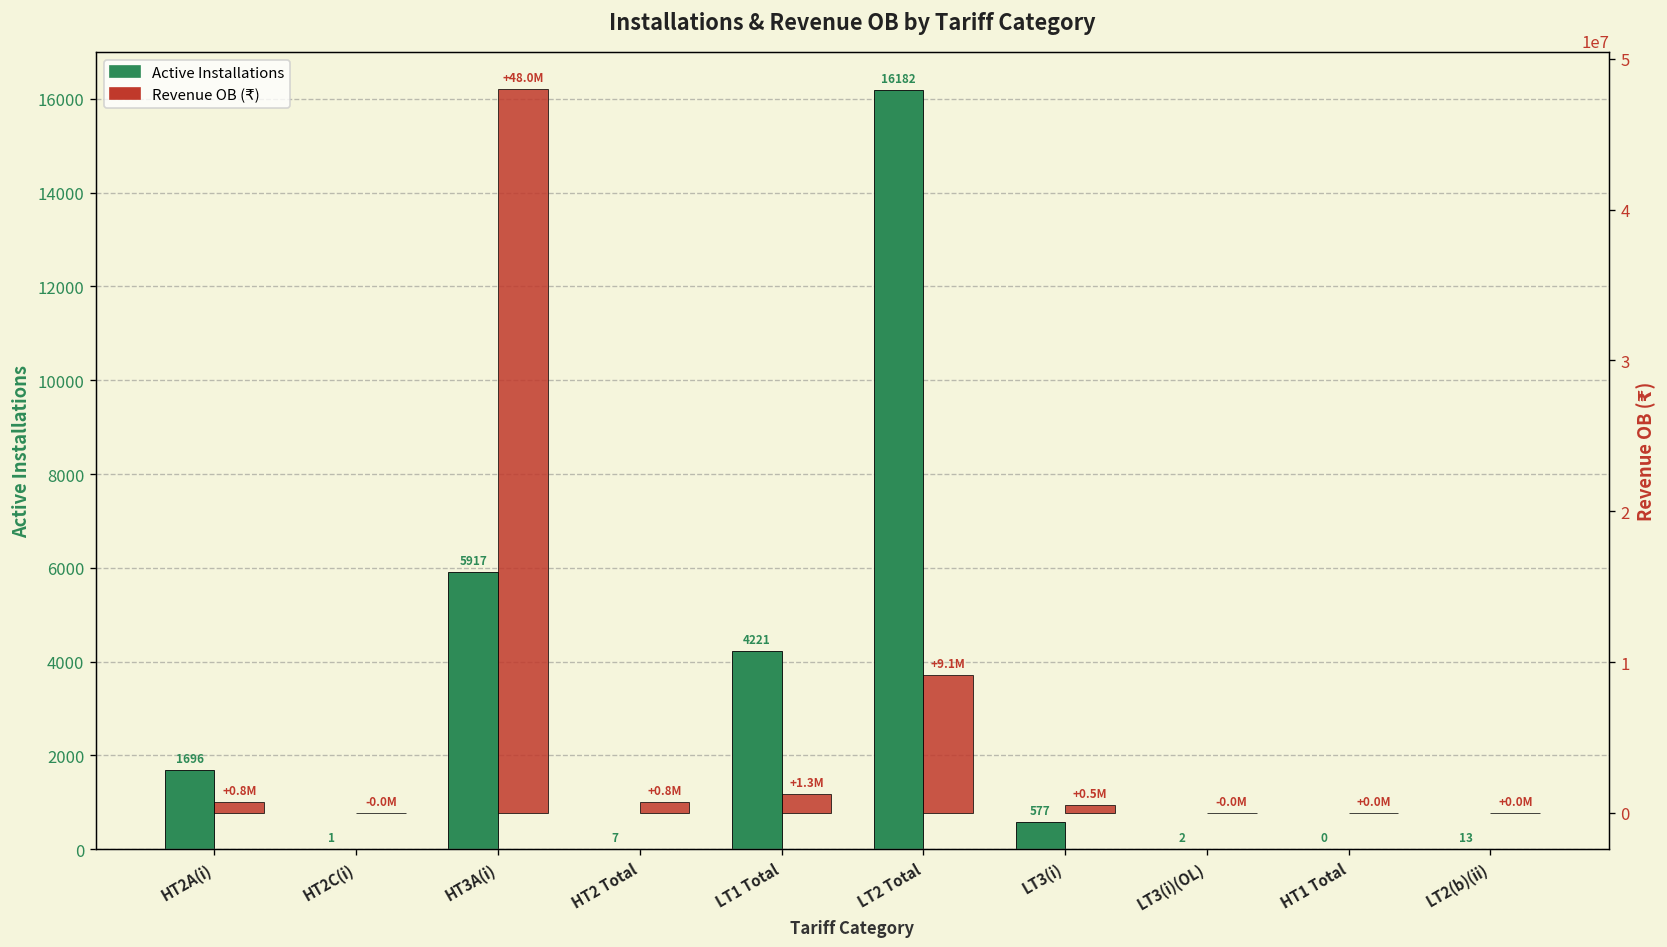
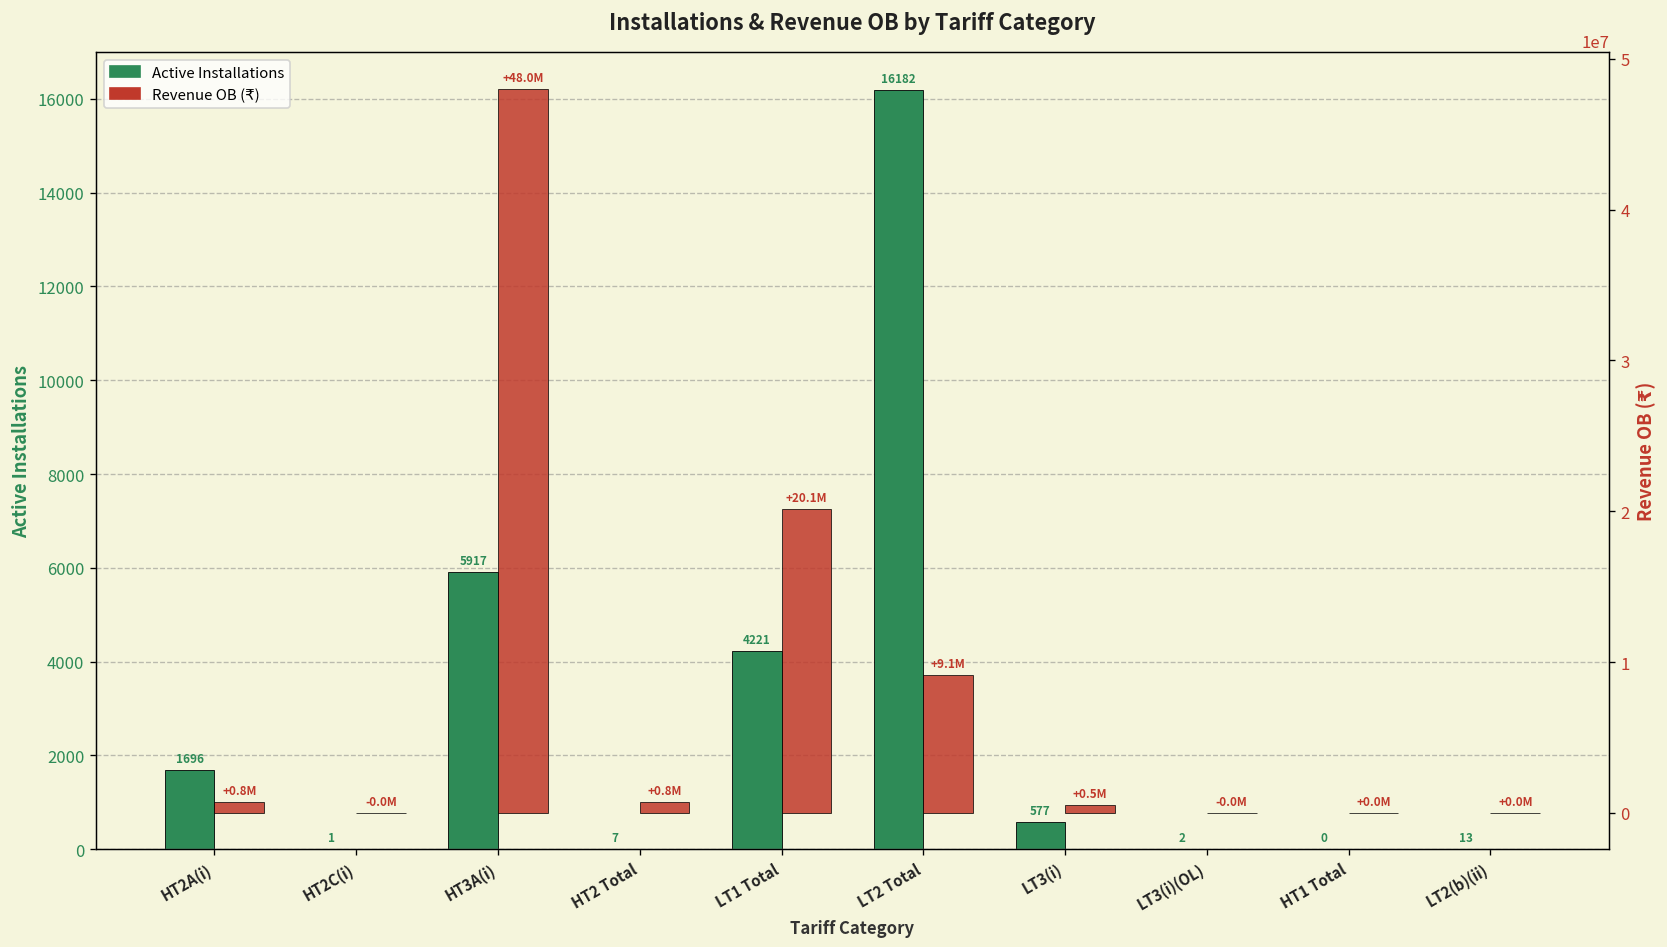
Revenue OB (₹), LT1 Total: +1.3M -> +20.1M
